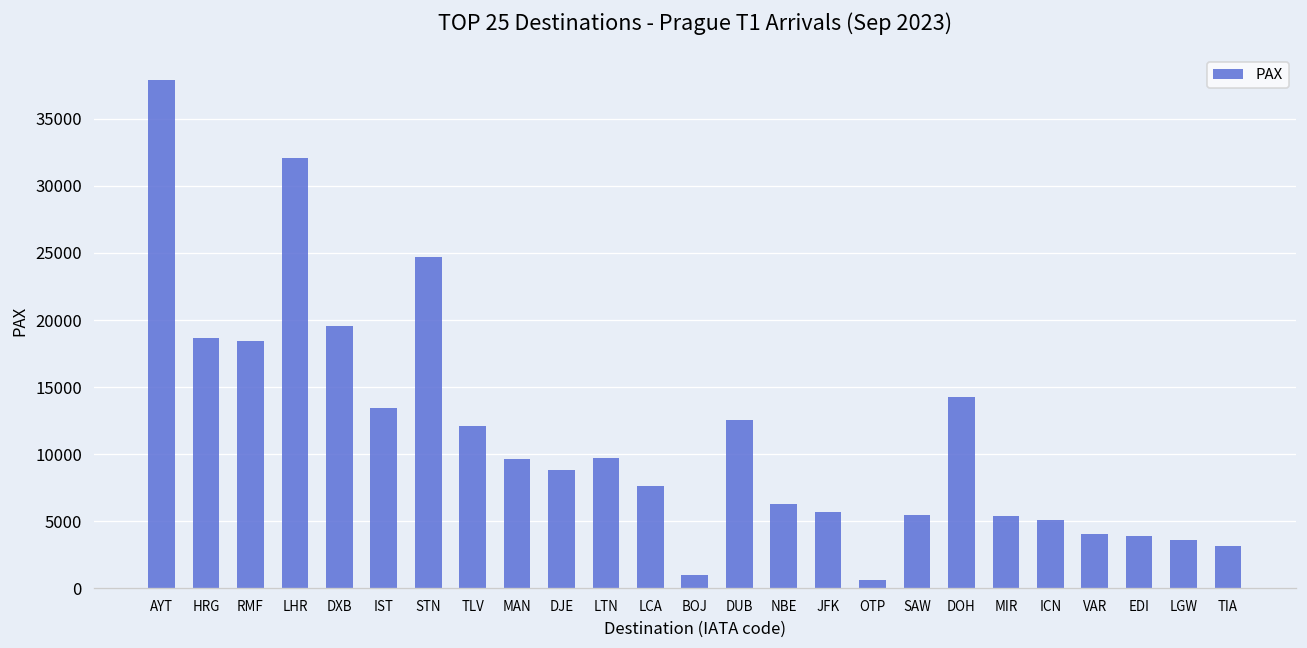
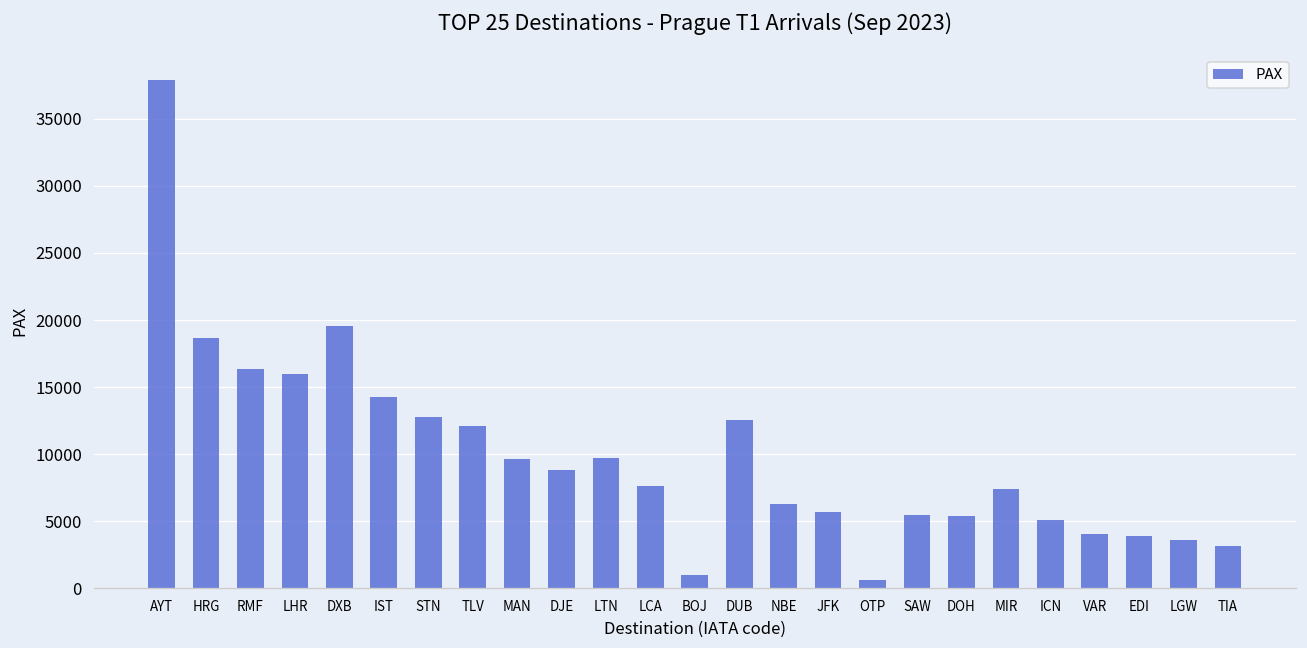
RMF: 18400 -> 16400
LHR: 32100 -> 16000
IST: 13500 -> 14200
STN: 24700 -> 12800
DOH: 14200 -> 5400
MIR: 5400 -> 7400
